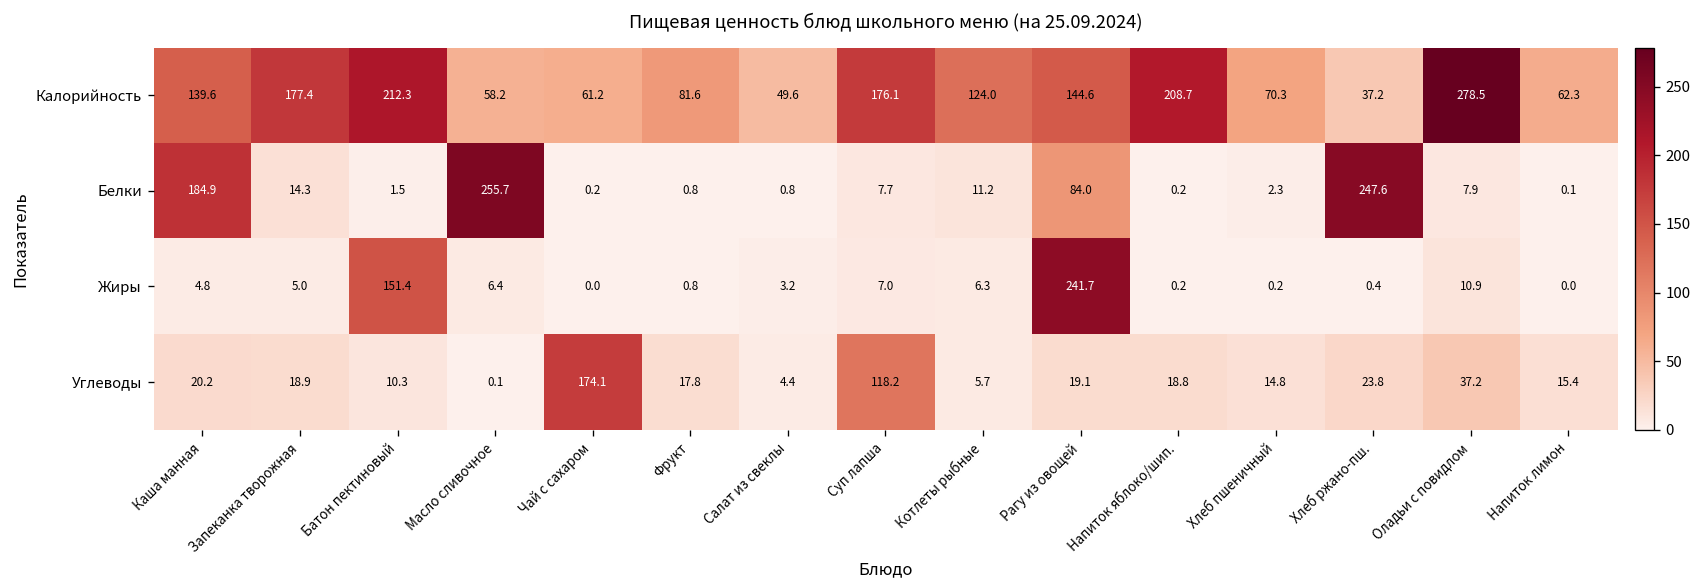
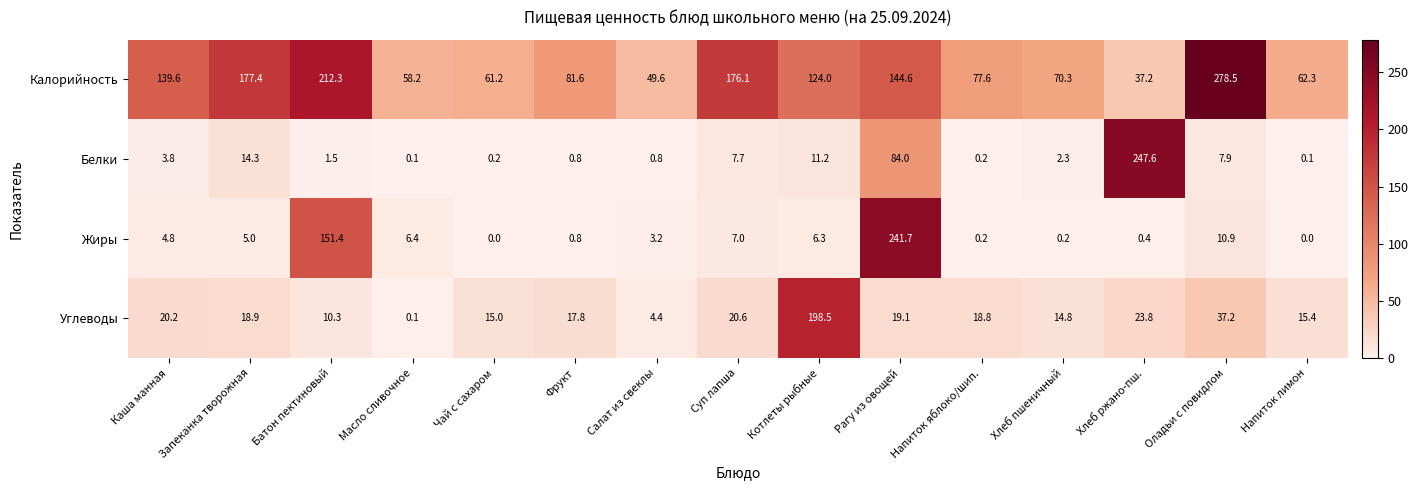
Калорийность, Напиток яблоко/шип.: 208.7 -> 77.6
Белки, Каша манная: 184.9 -> 3.8
Белки, Масло сливочное: 255.7 -> 0.1
Углеводы, Чай с сахаром: 174.1 -> 15.0
Углеводы, Суп лапша: 118.2 -> 20.6
Углеводы, Котлеты рыбные: 5.7 -> 198.5
